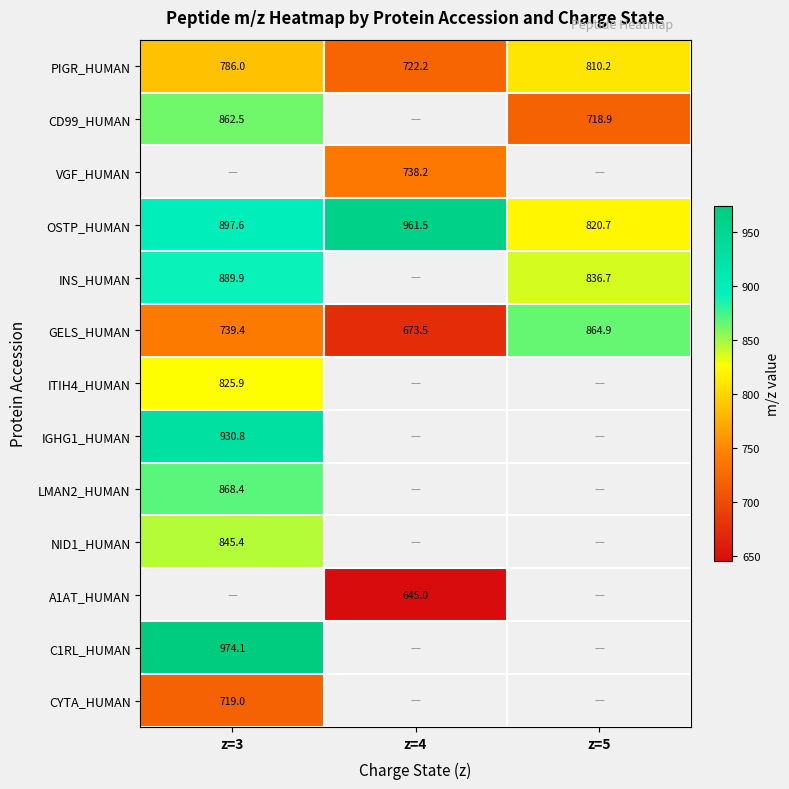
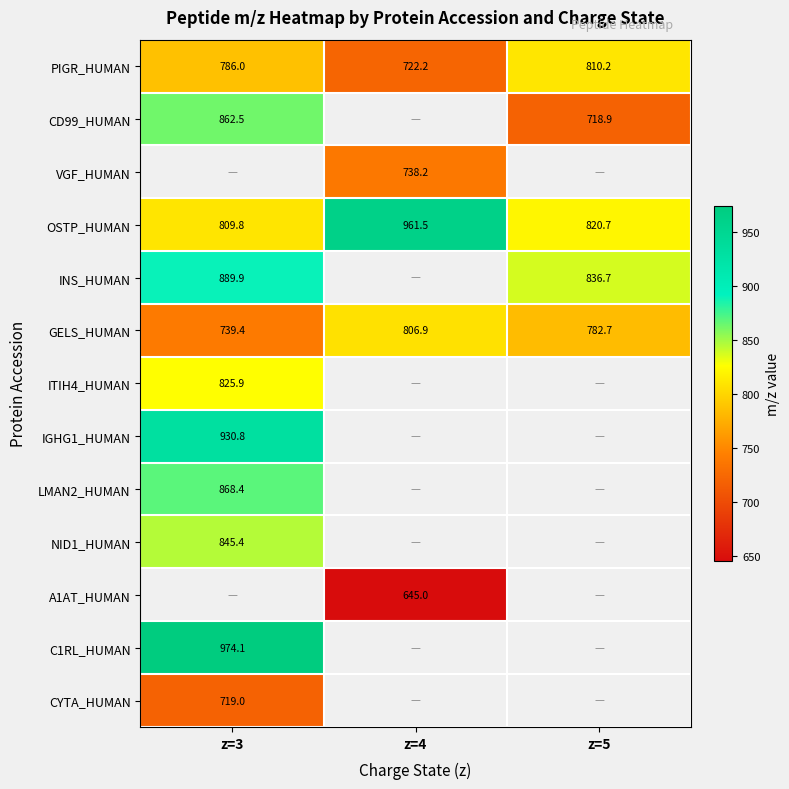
OSTP_HUMAN, z=3: 897.6 -> 809.8
GELS_HUMAN, z=4: 673.5 -> 806.9
GELS_HUMAN, z=5: 864.9 -> 782.7
